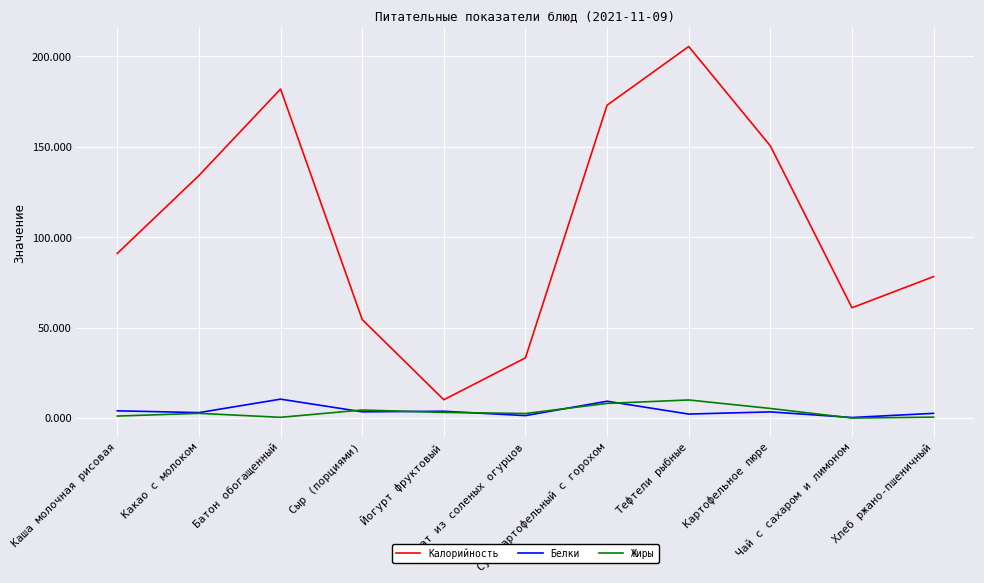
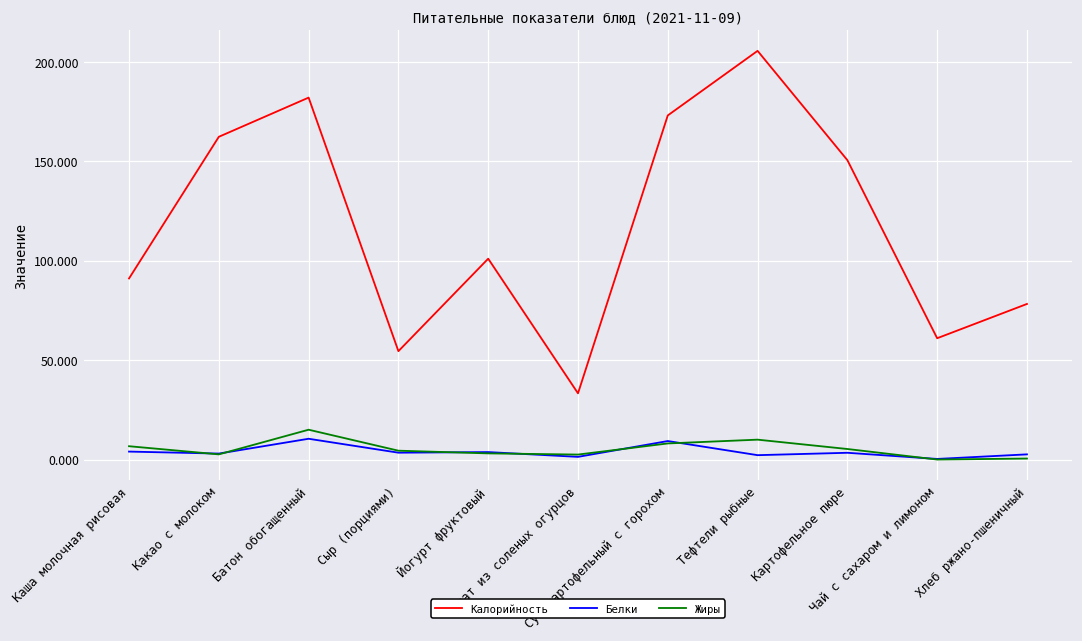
Жиры, Каша молочная рисовая: 1 -> 7
Калорийность, Какао с молоком: 134 -> 162
Жиры, Батон обогащенный: 0 -> 15
Калорийность, Йогурт фруктовый: 10 -> 101
